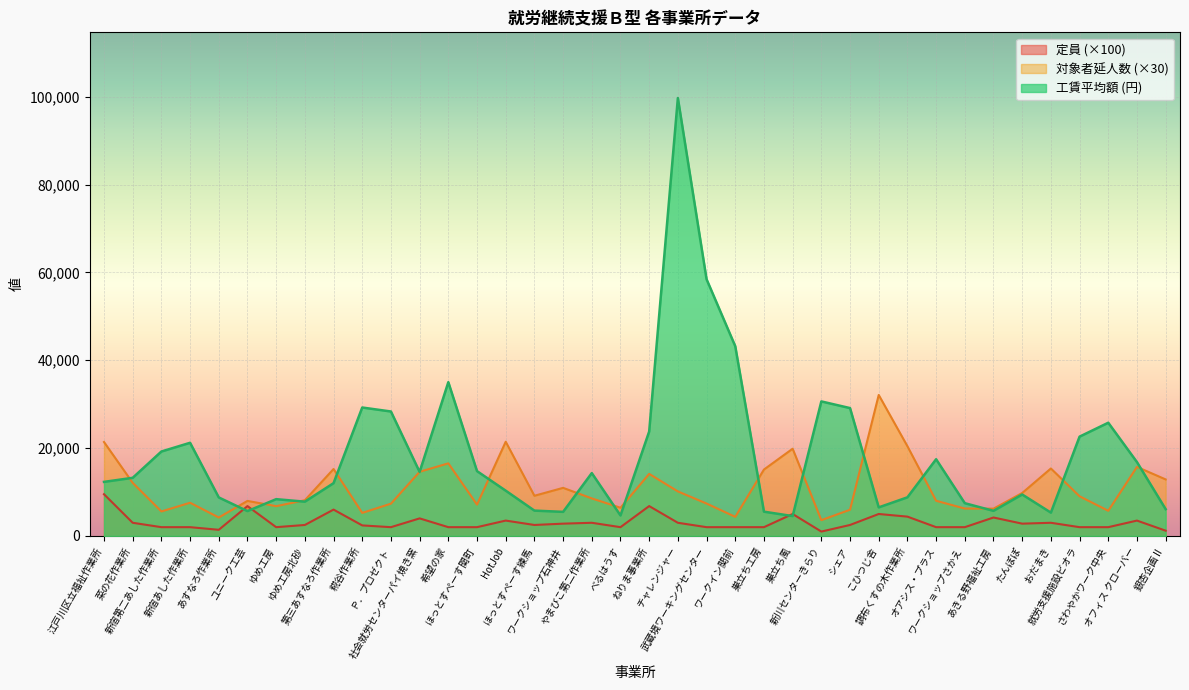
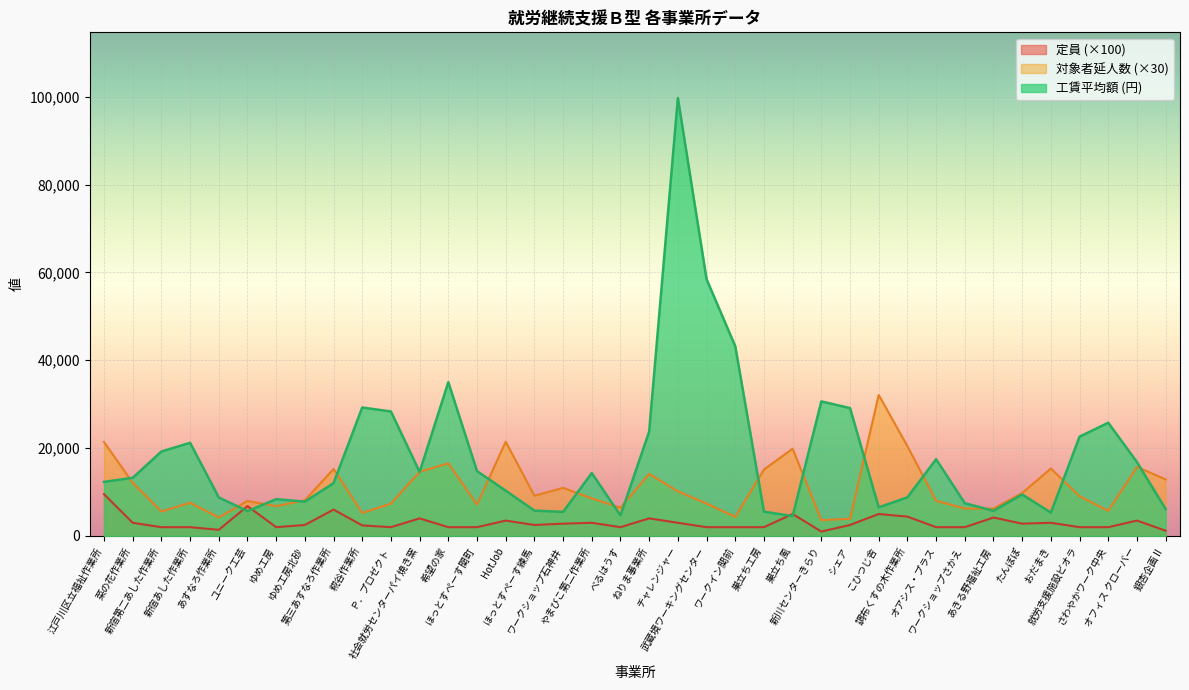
定員 (×100), ねりま事業所: 7,000 -> 4,000
対象者延人数 (×30), シェア: 6,000 -> 4,000
